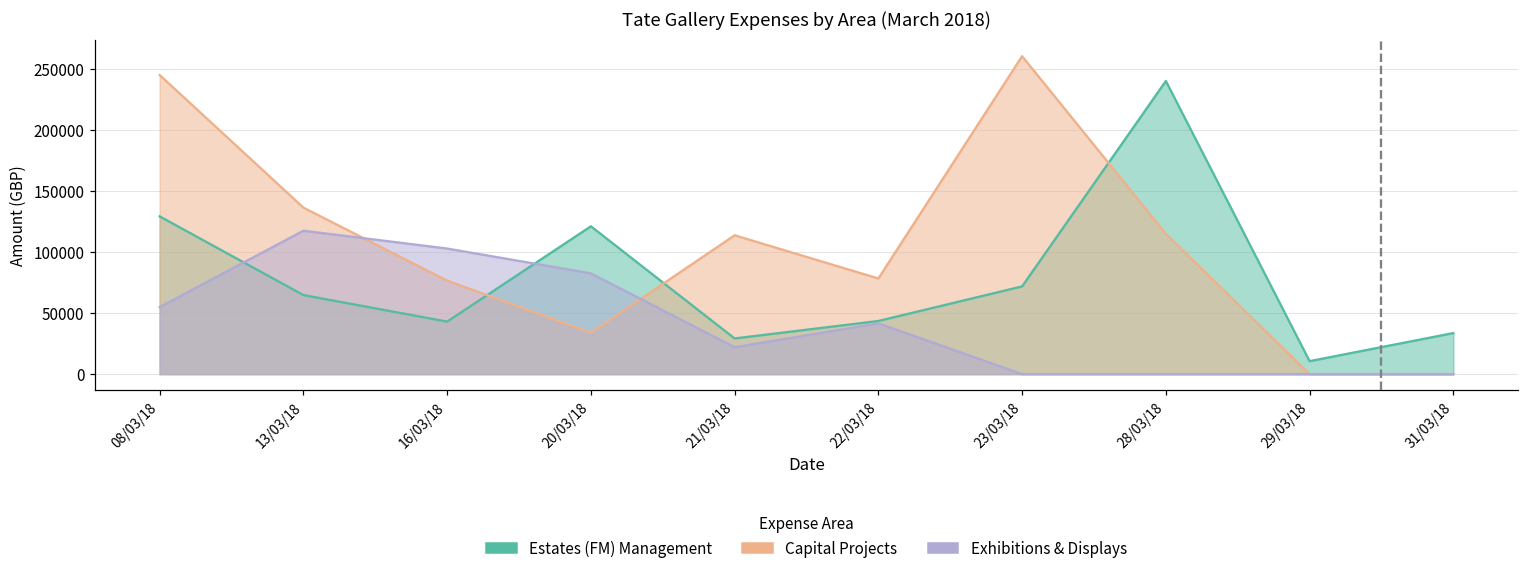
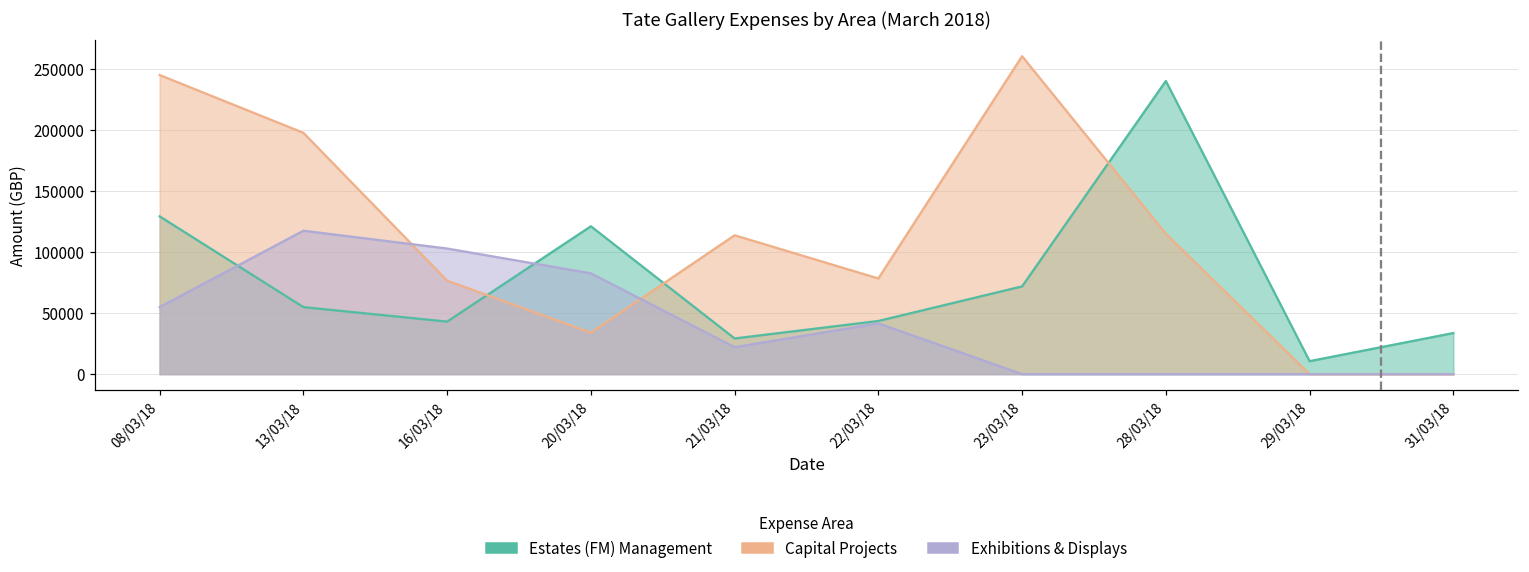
Estates (FM) Management, 13/03/18: 65000 -> 55000
Capital Projects, 13/03/18: 136000 -> 198000
